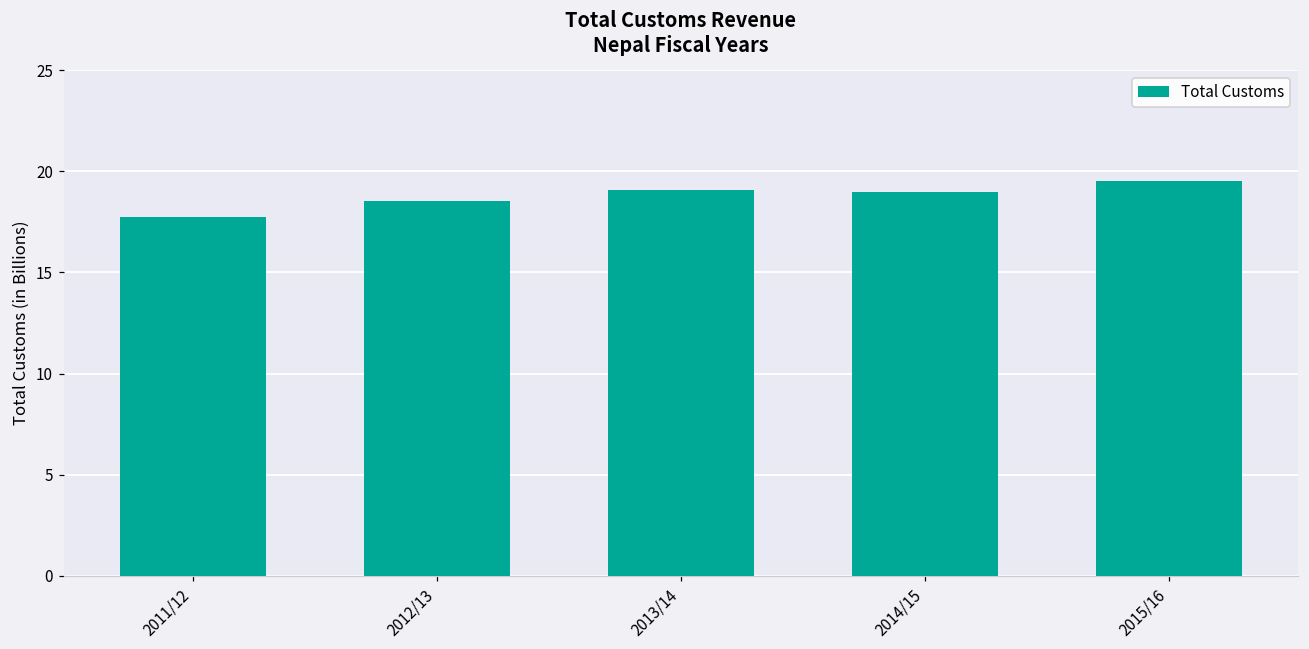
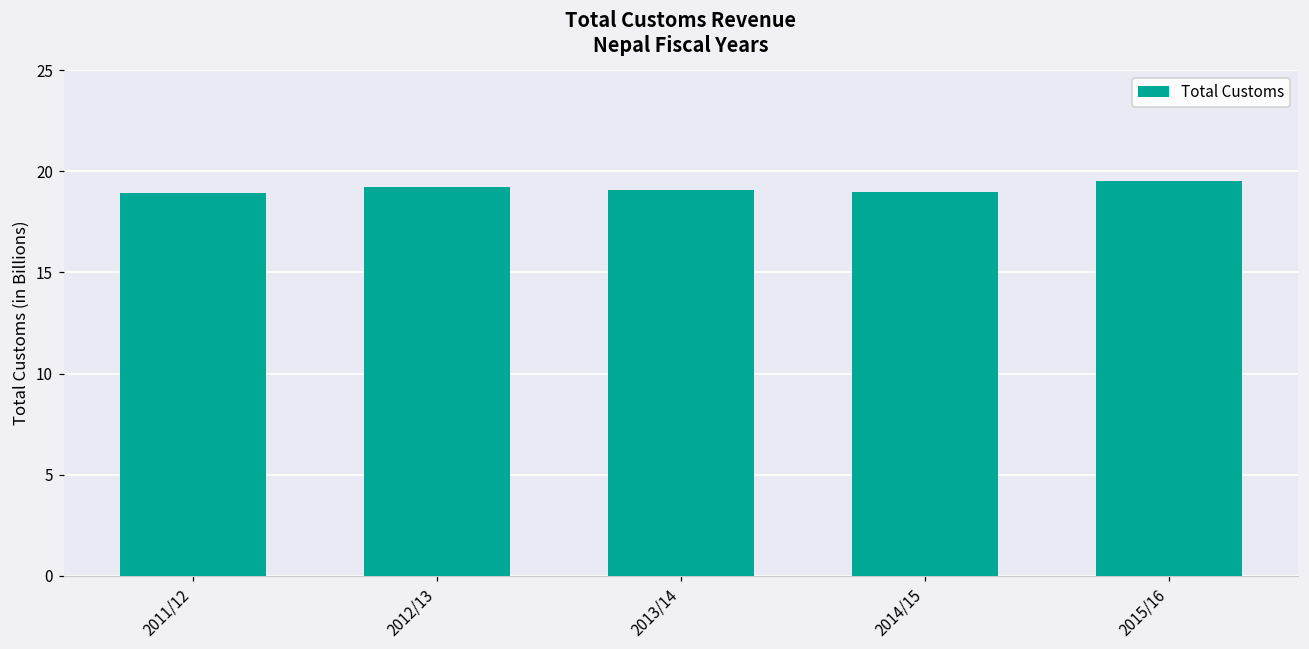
2011/12: 17.8 -> 18.9
2012/13: 18.5 -> 19.2
